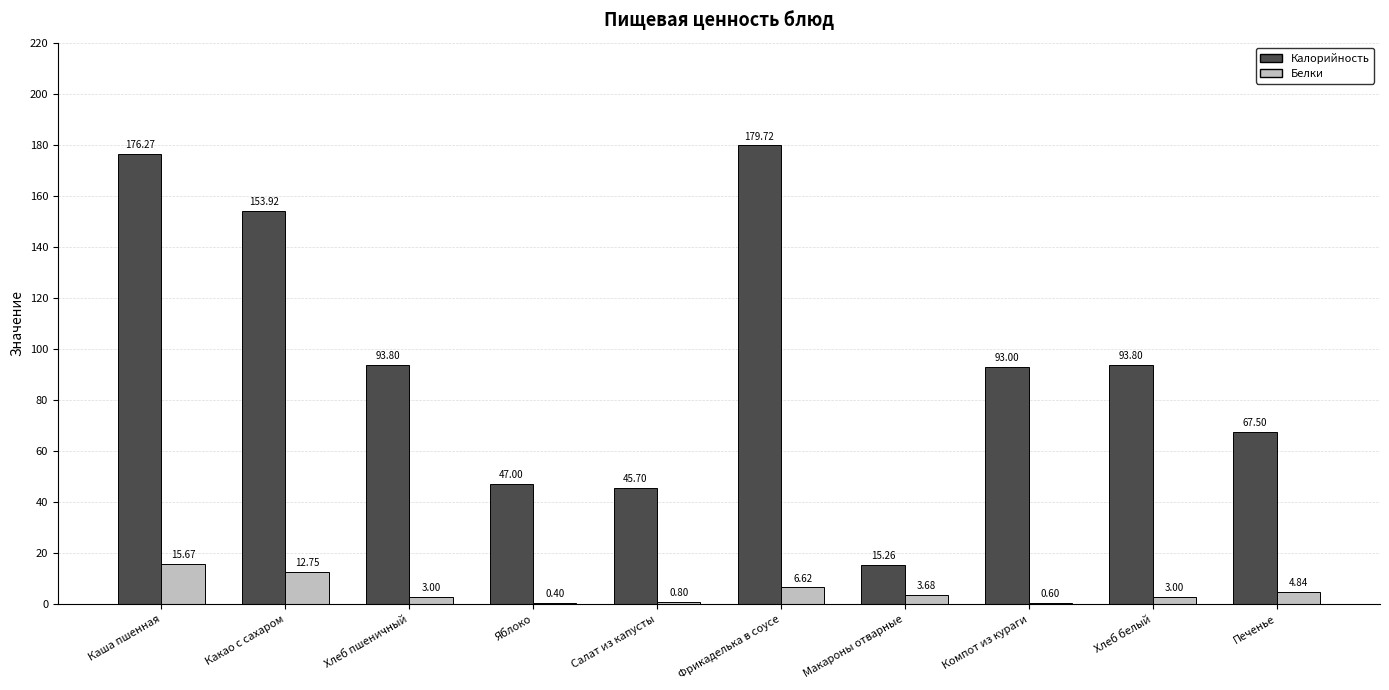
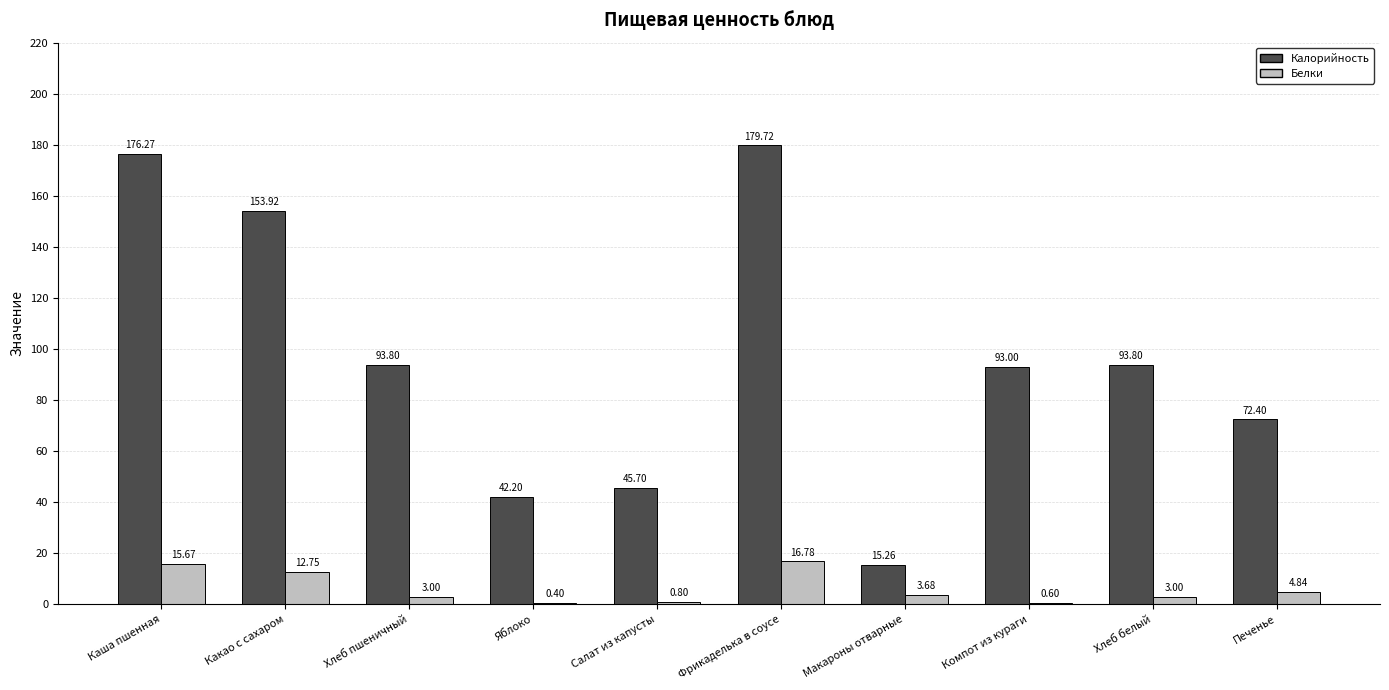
Калорийность, Яблоко: 47.00 -> 42.20
Белки, Фрикаделька в соусе: 6.62 -> 16.78
Калорийность, Печенье: 67.50 -> 72.40
